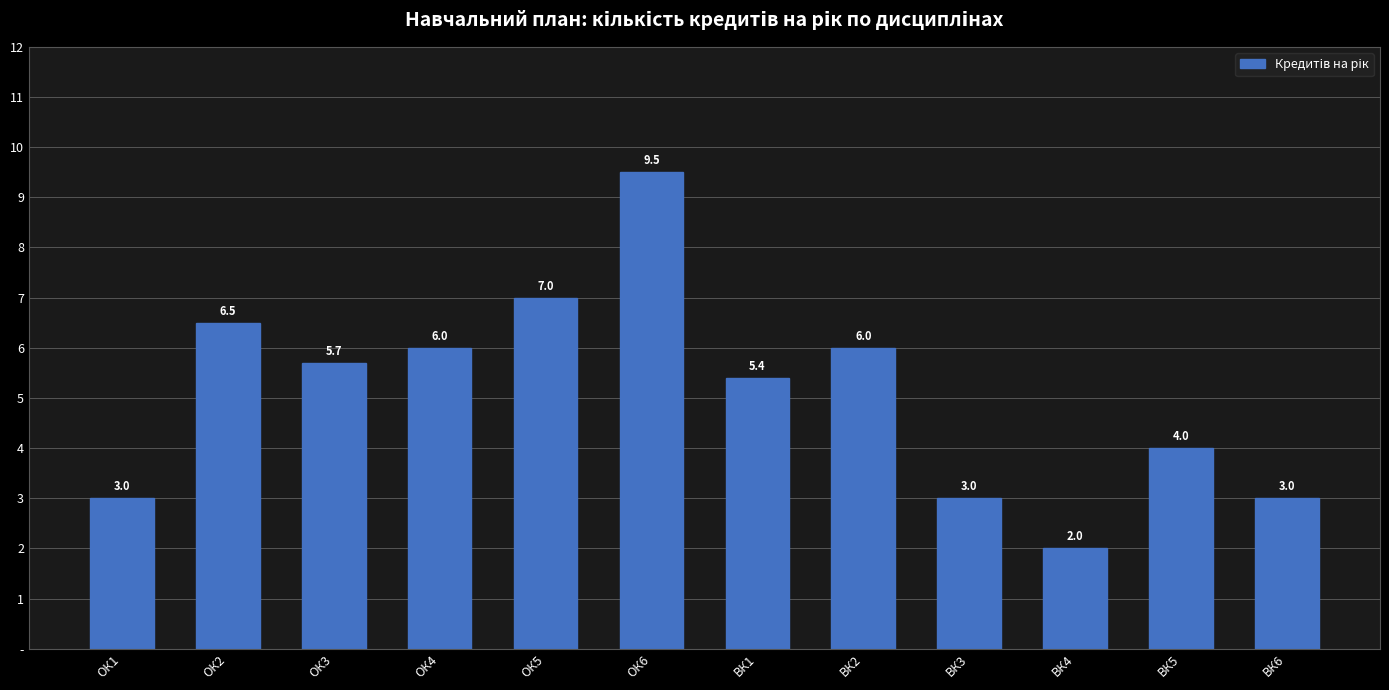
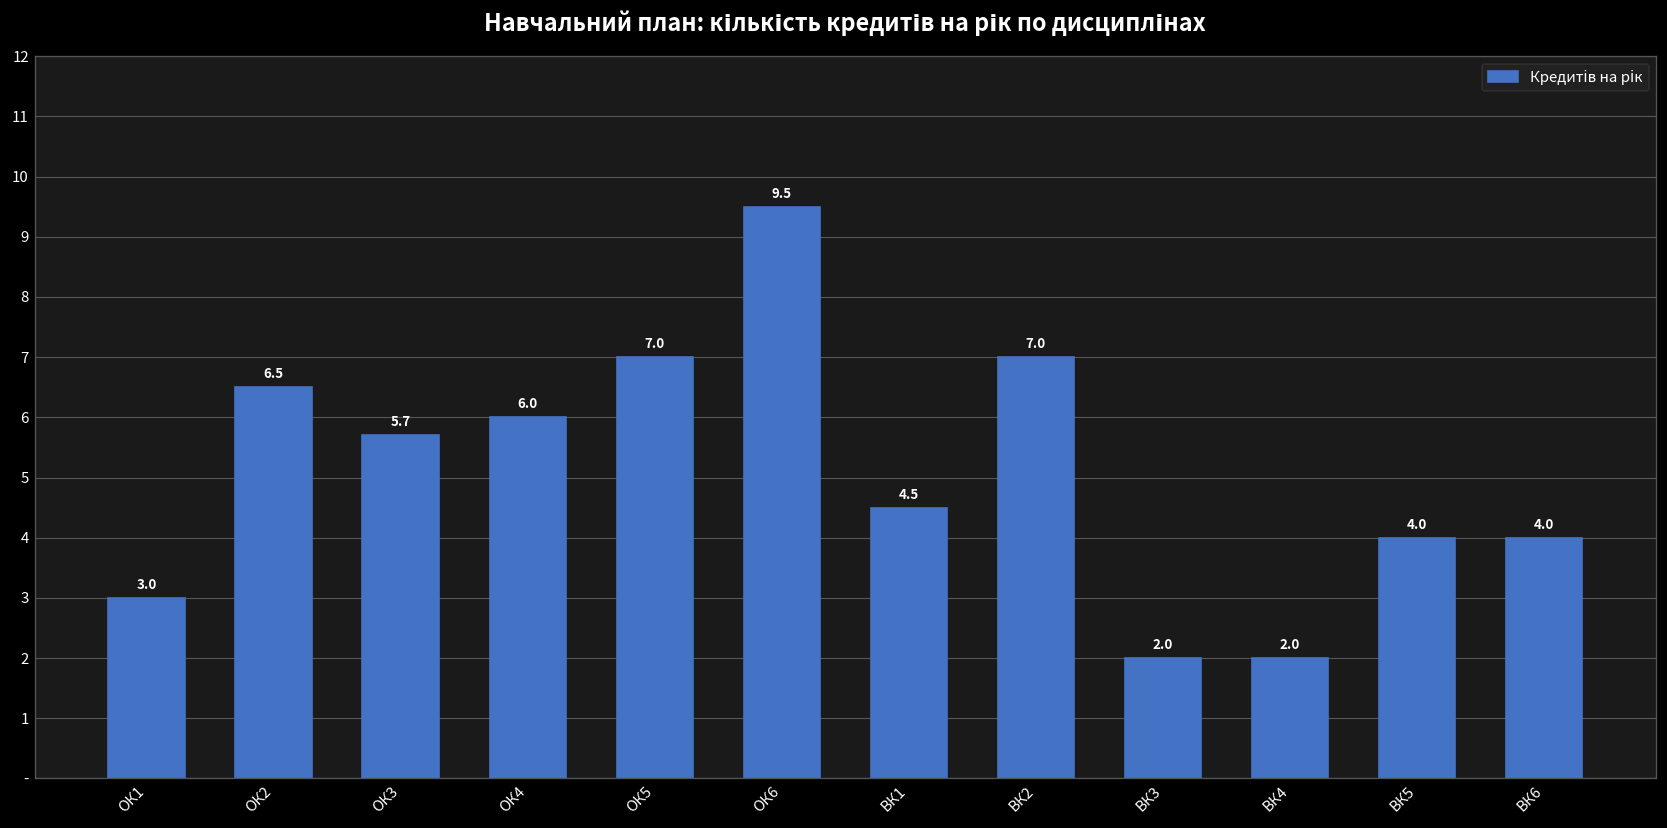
ВК1: 5.4 -> 4.5
ВК2: 6.0 -> 7.0
ВК3: 3.0 -> 2.0
ВК6: 3.0 -> 4.0
